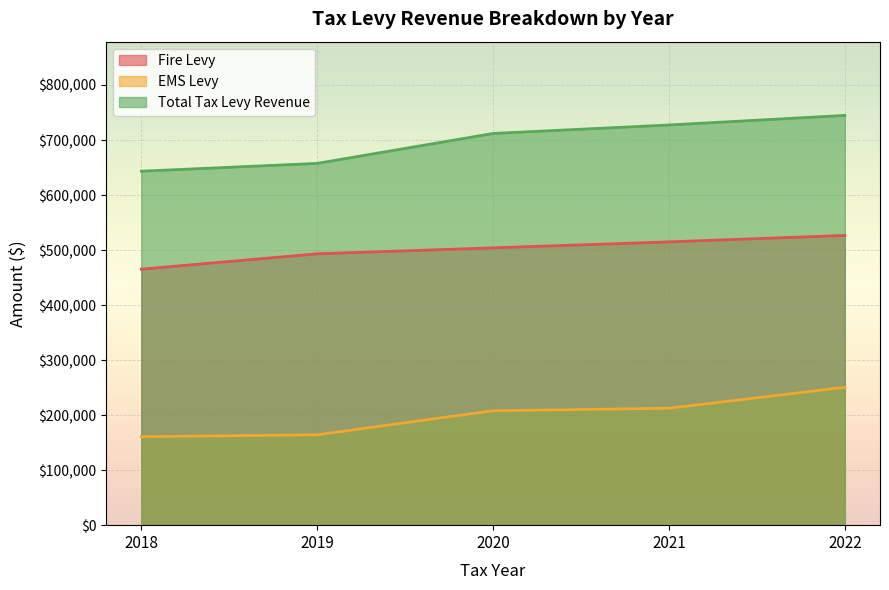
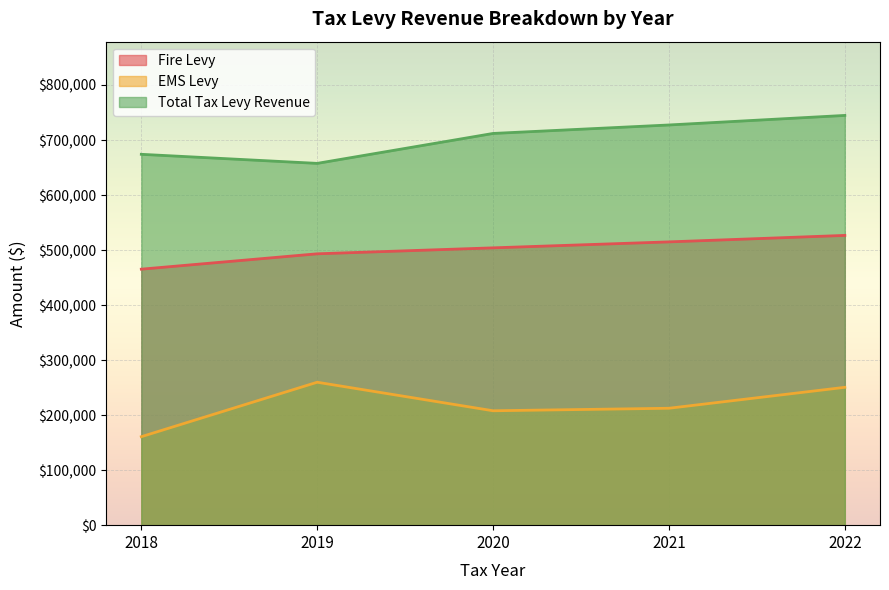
Total Tax Levy Revenue, 2018: $640,000 -> $670,000
EMS Levy, 2019: $160,000 -> $260,000
